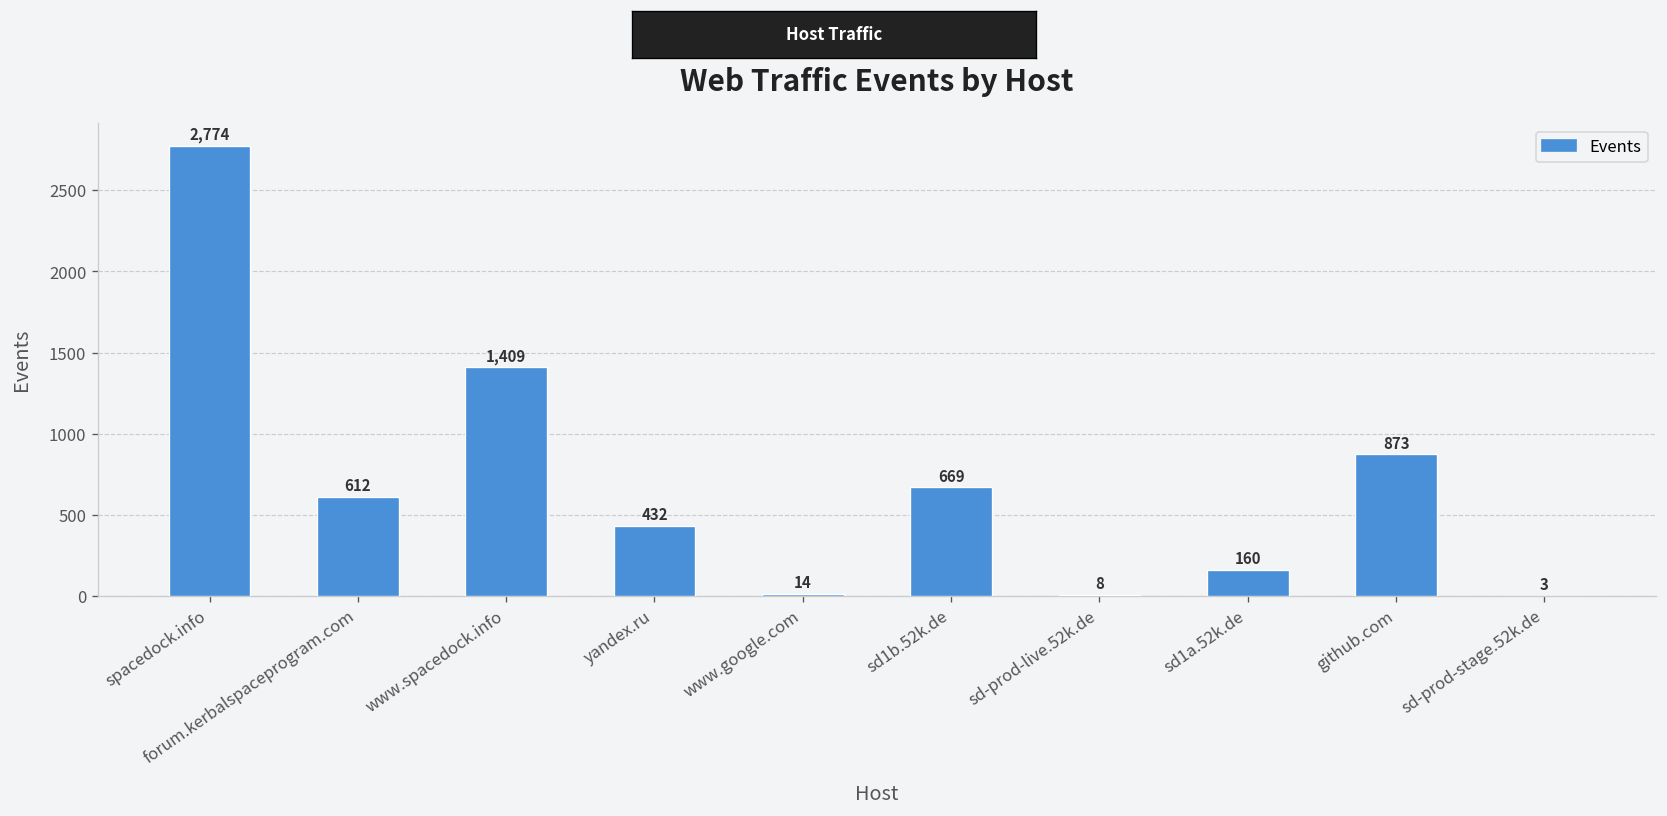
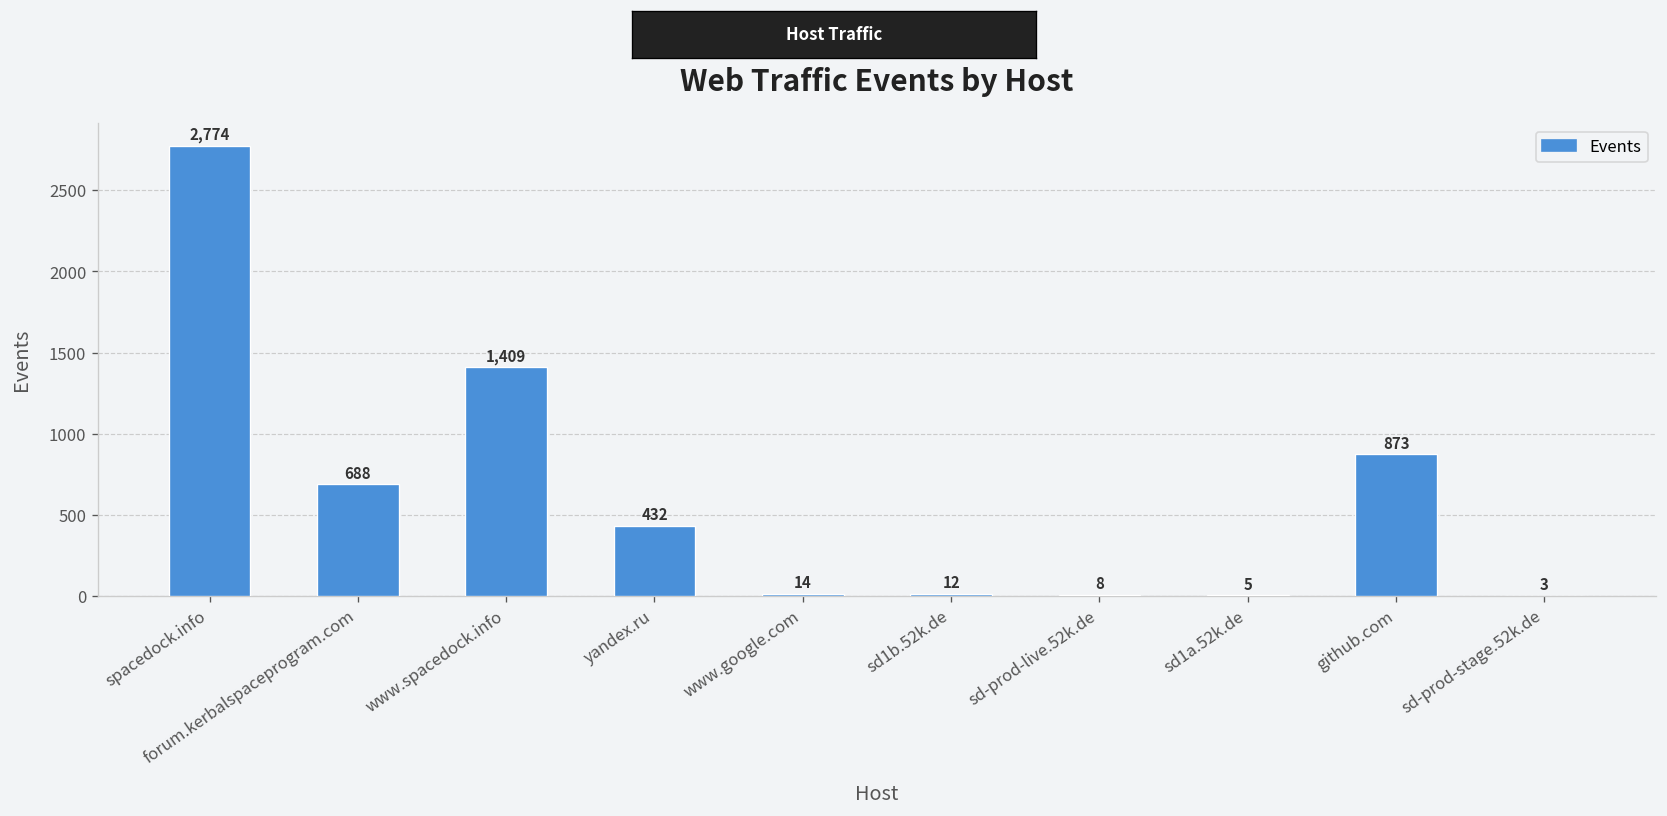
forum.kerbalspaceprogram.com: 612 -> 688
sd1b.52k.de: 669 -> 12
sd1a.52k.de: 160 -> 5
